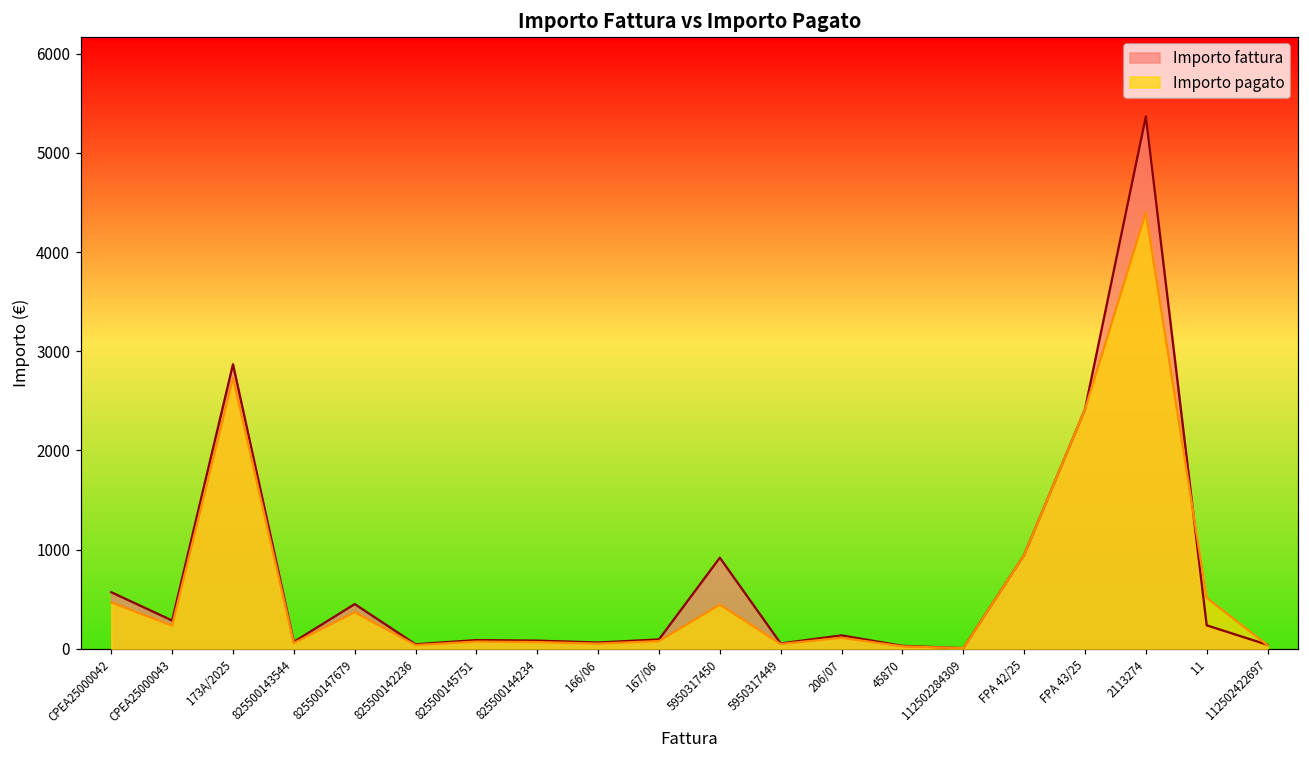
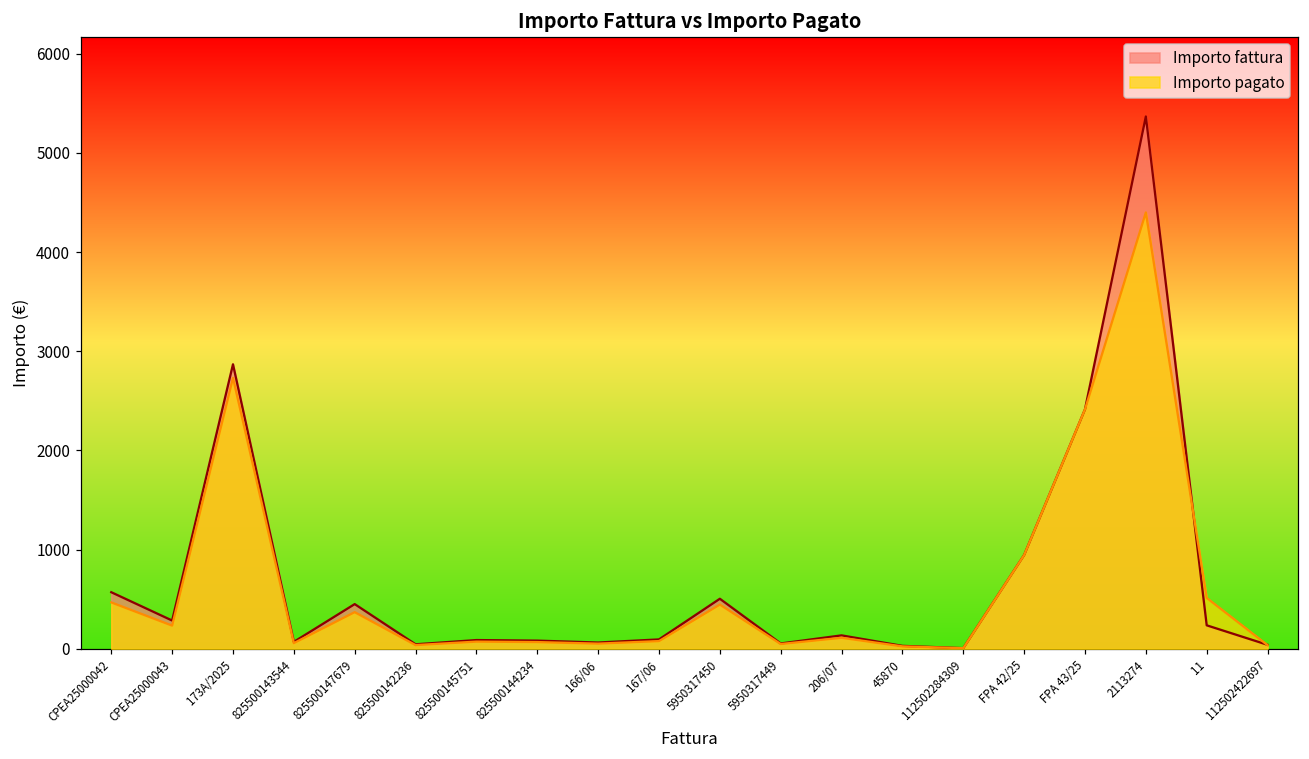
Importo fattura, 5950317450: 900 -> 500
